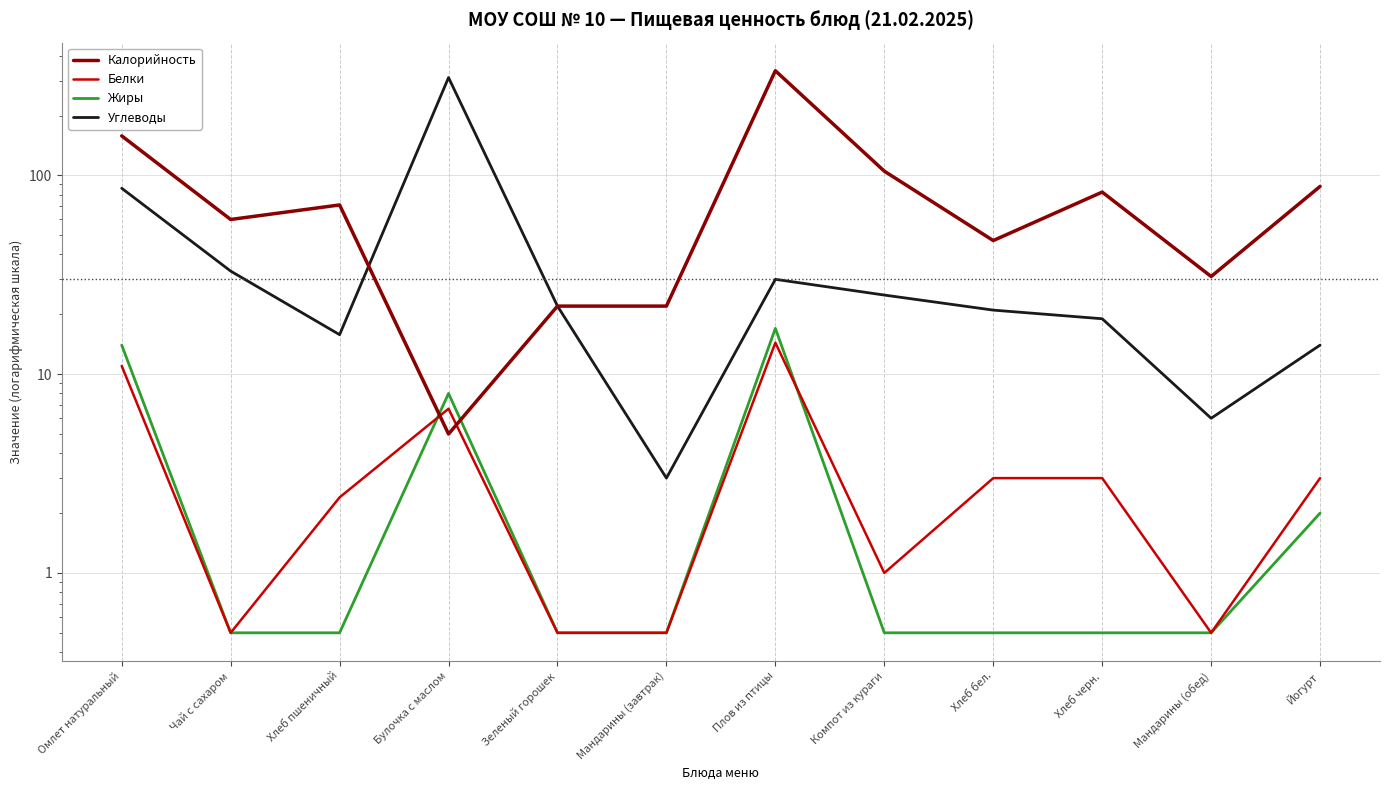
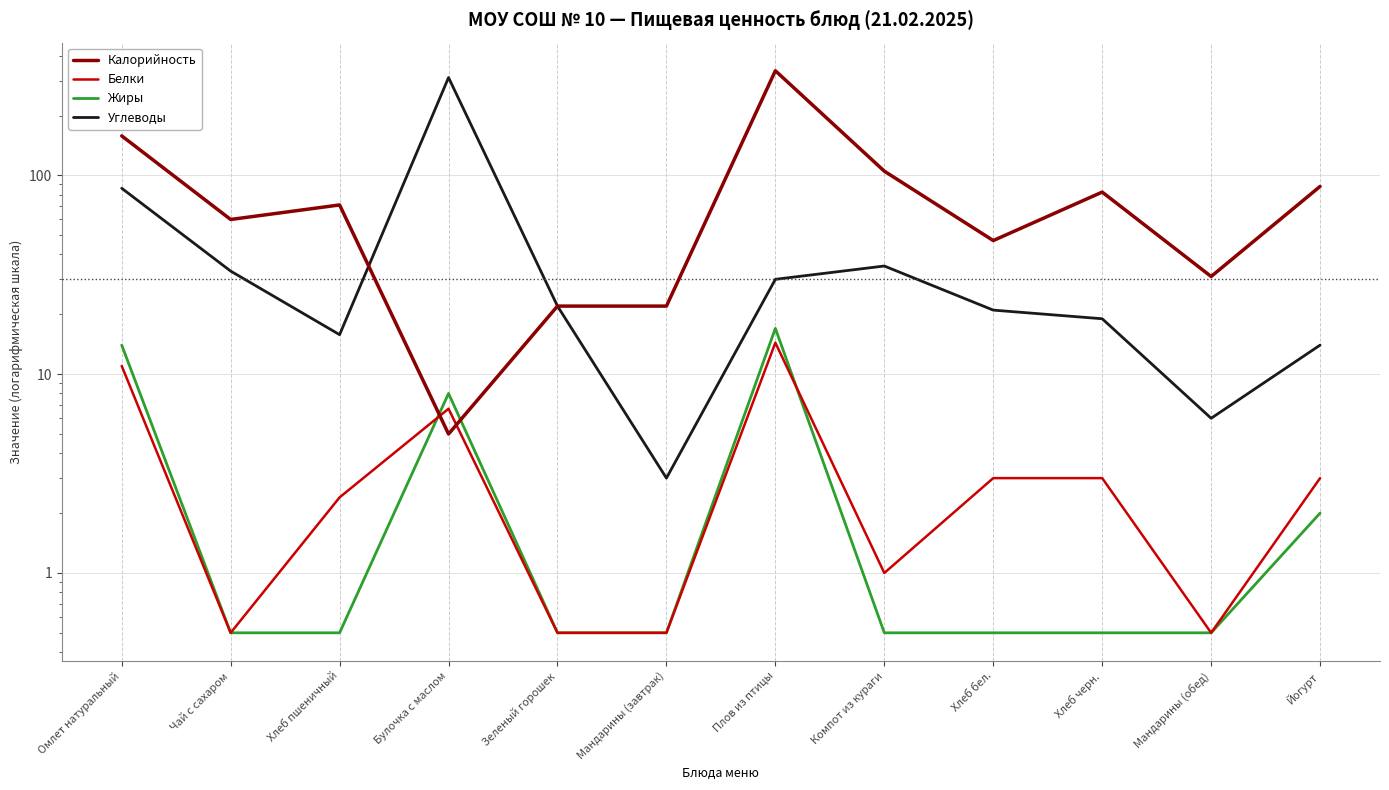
Углеводы, Компот из кураги: 25 -> 35
